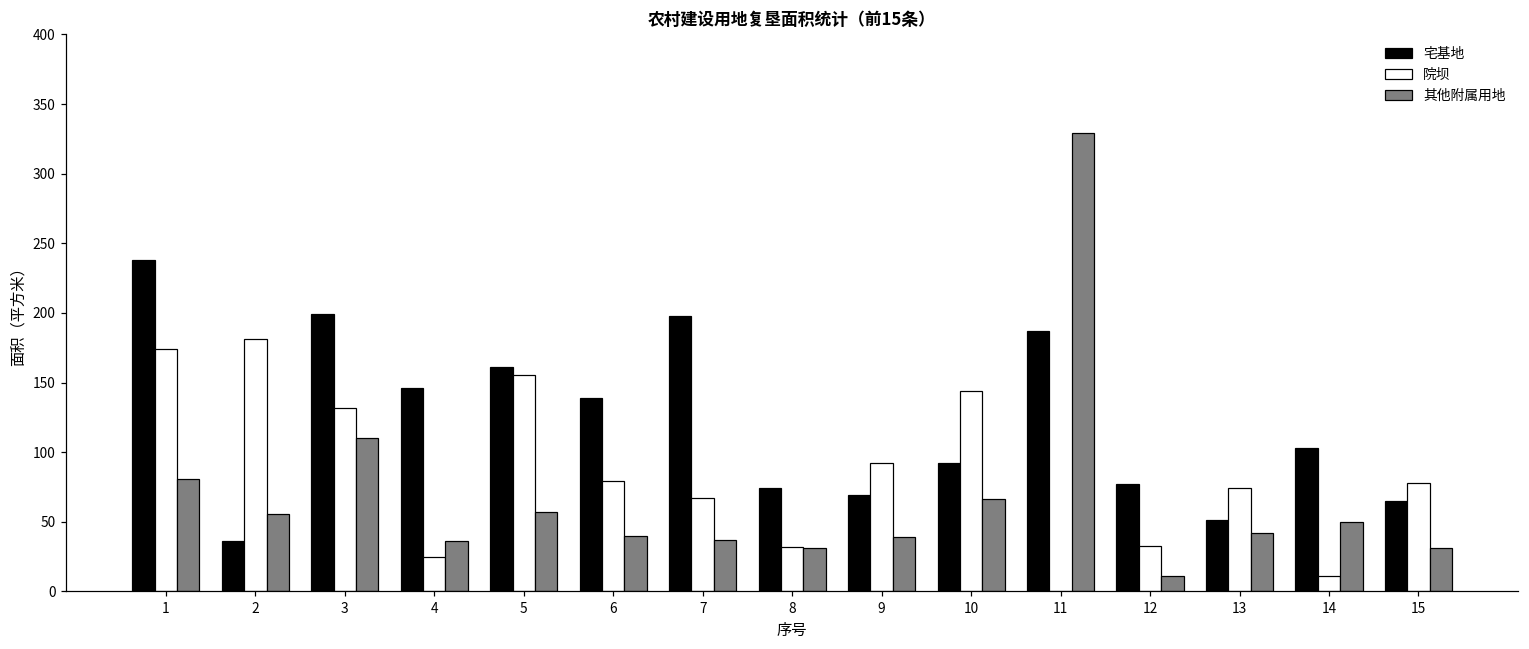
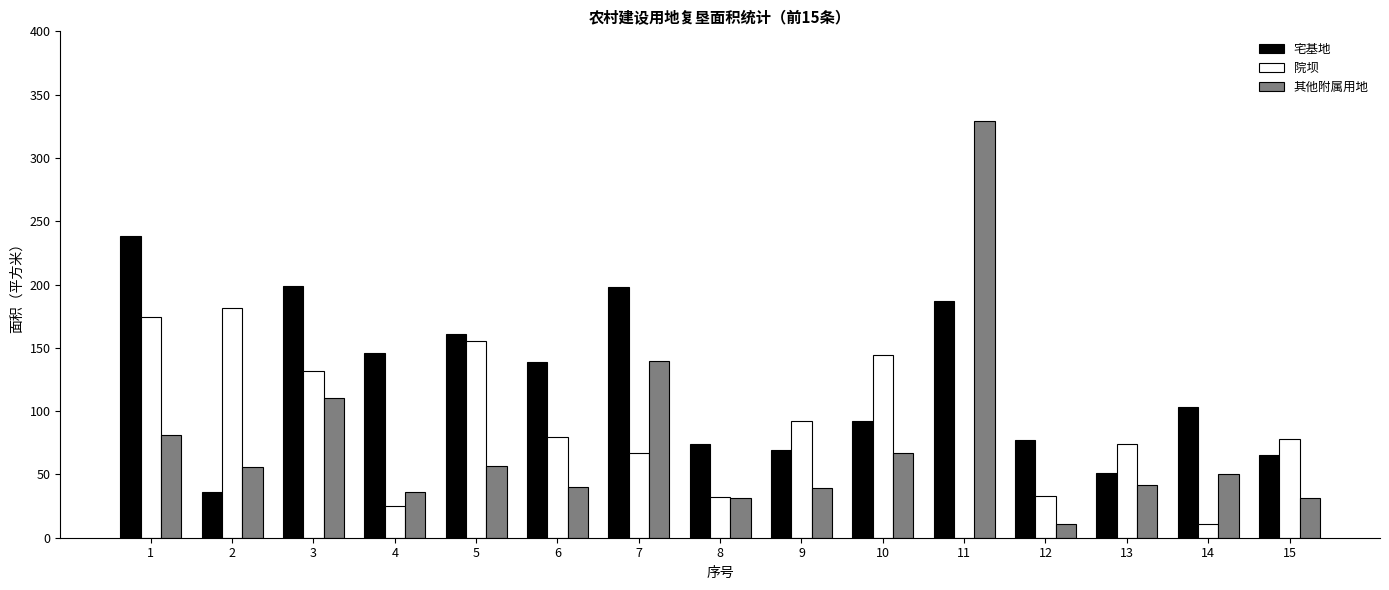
其他附属用地, 7: 37 -> 140
